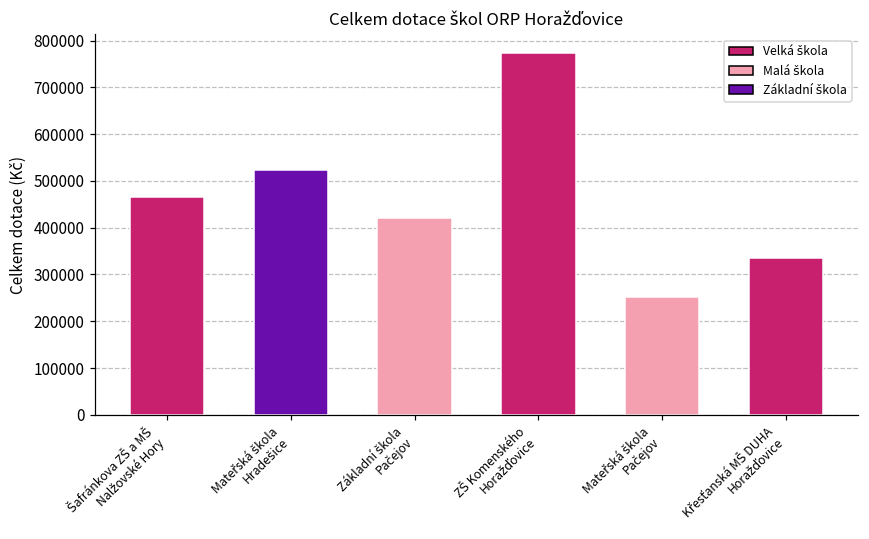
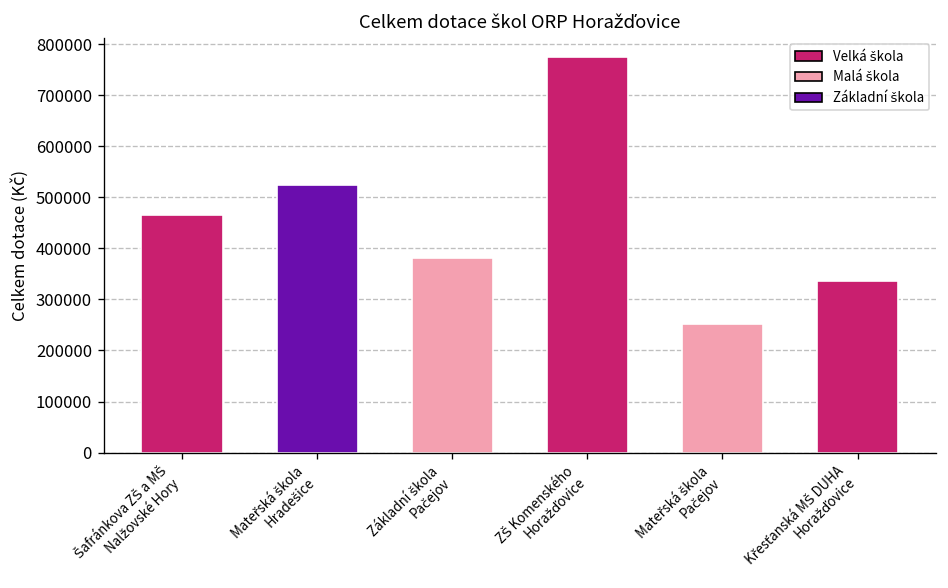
Základní škola Pačejov: 420000 -> 380000
